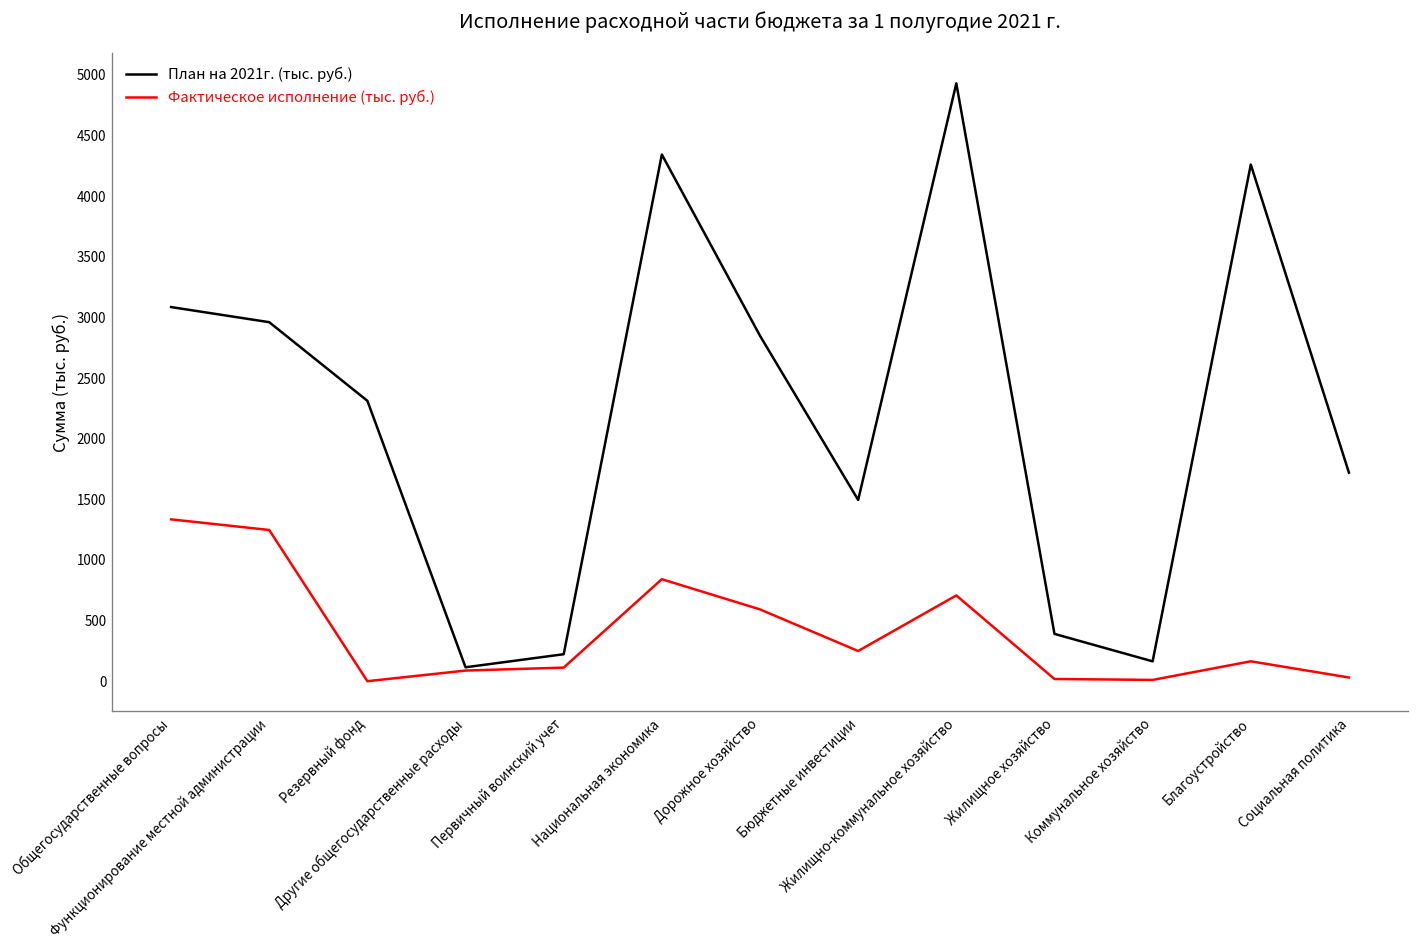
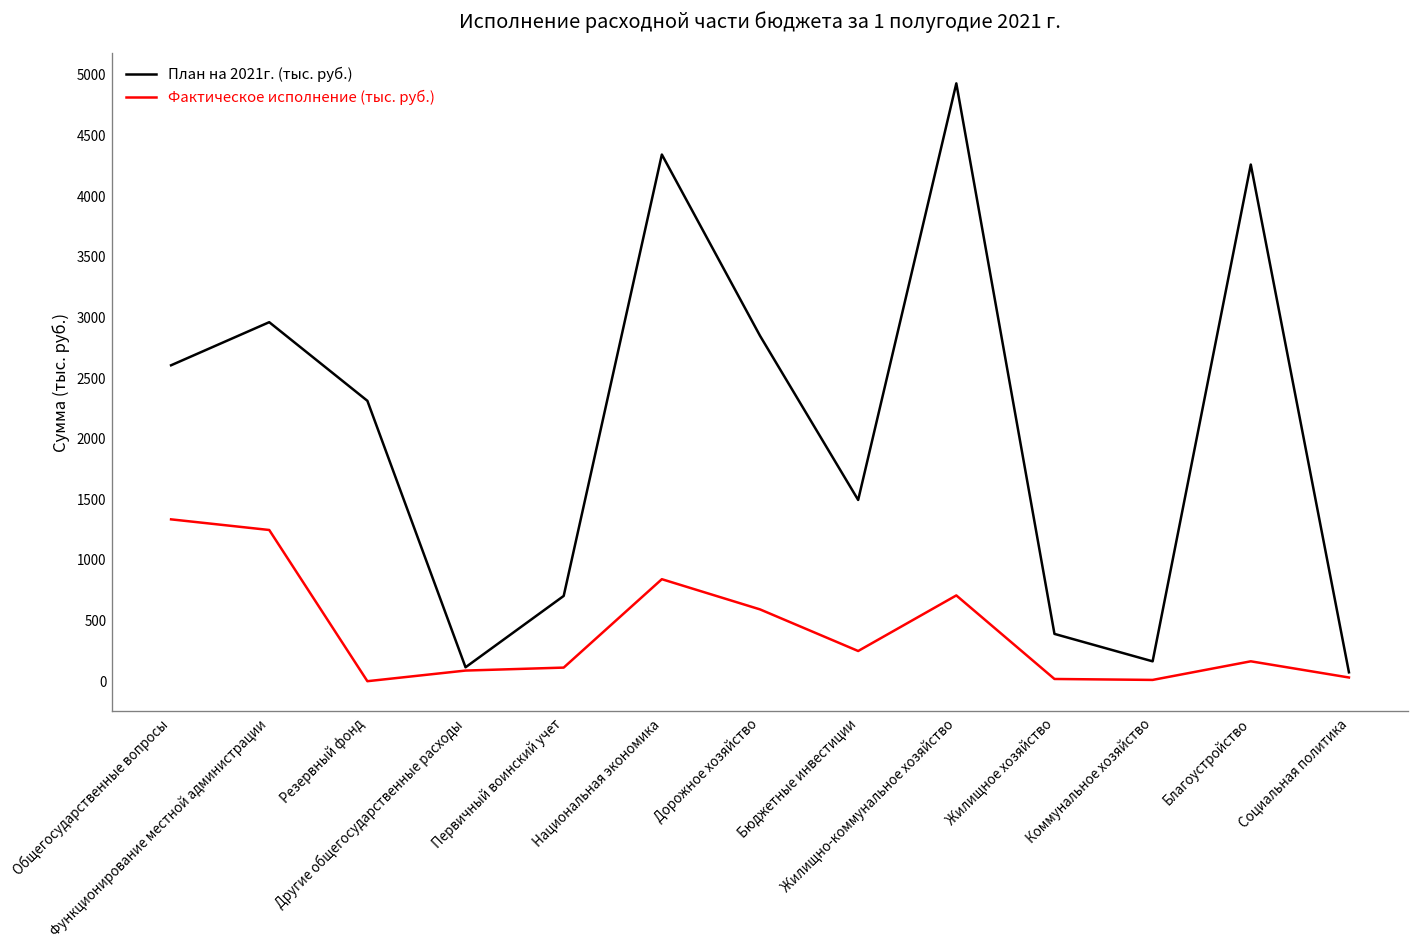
План на 2021г. (тыс. руб.), Общегосударственные вопросы: 3090 -> 2610
План на 2021г. (тыс. руб.), Первичный воинский учет: 220 -> 700
План на 2021г. (тыс. руб.), Социальная политика: 1720 -> 70
